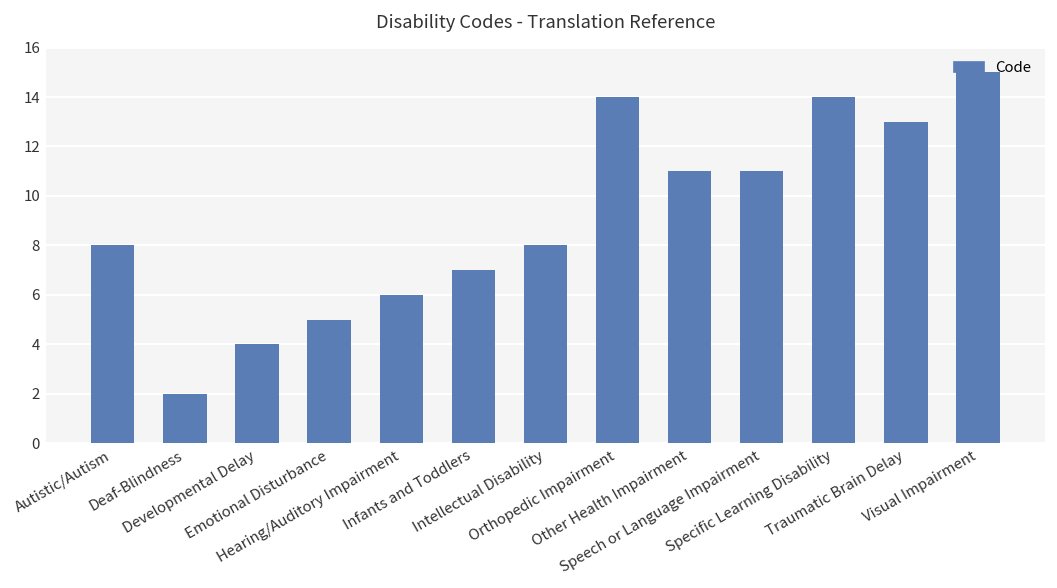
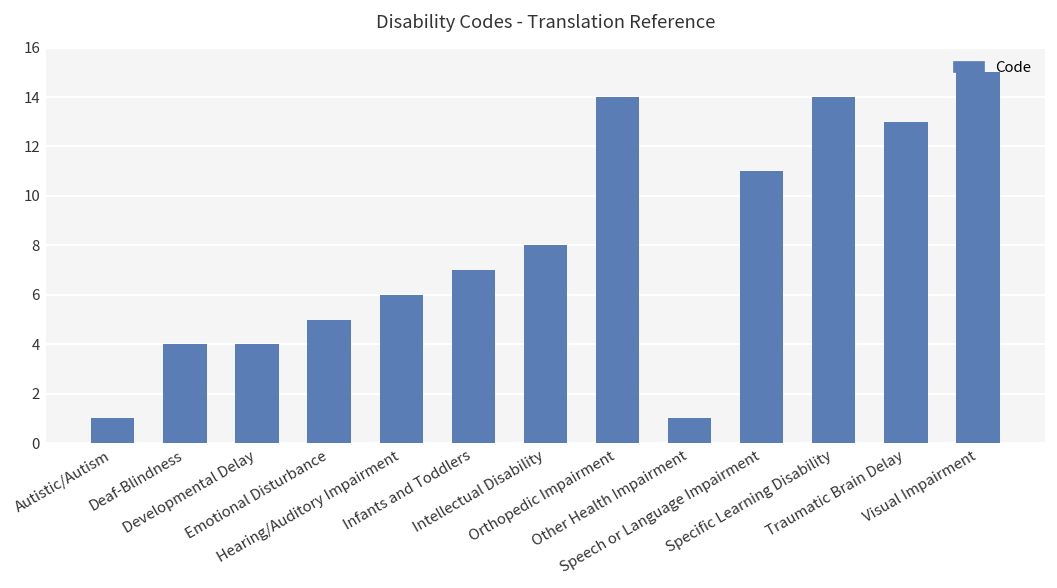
Autistic/Autism: 8 -> 1
Deaf-Blindness: 2 -> 4
Other Health Impairment: 11 -> 1
